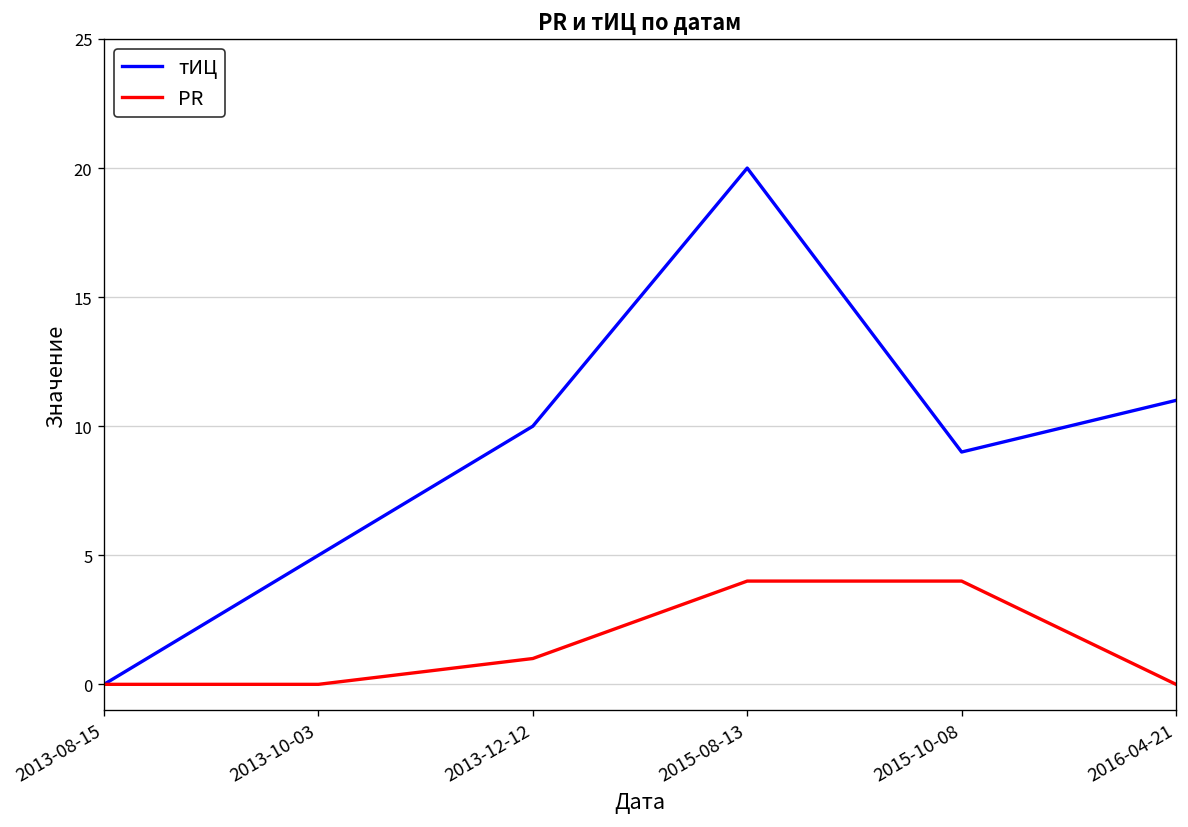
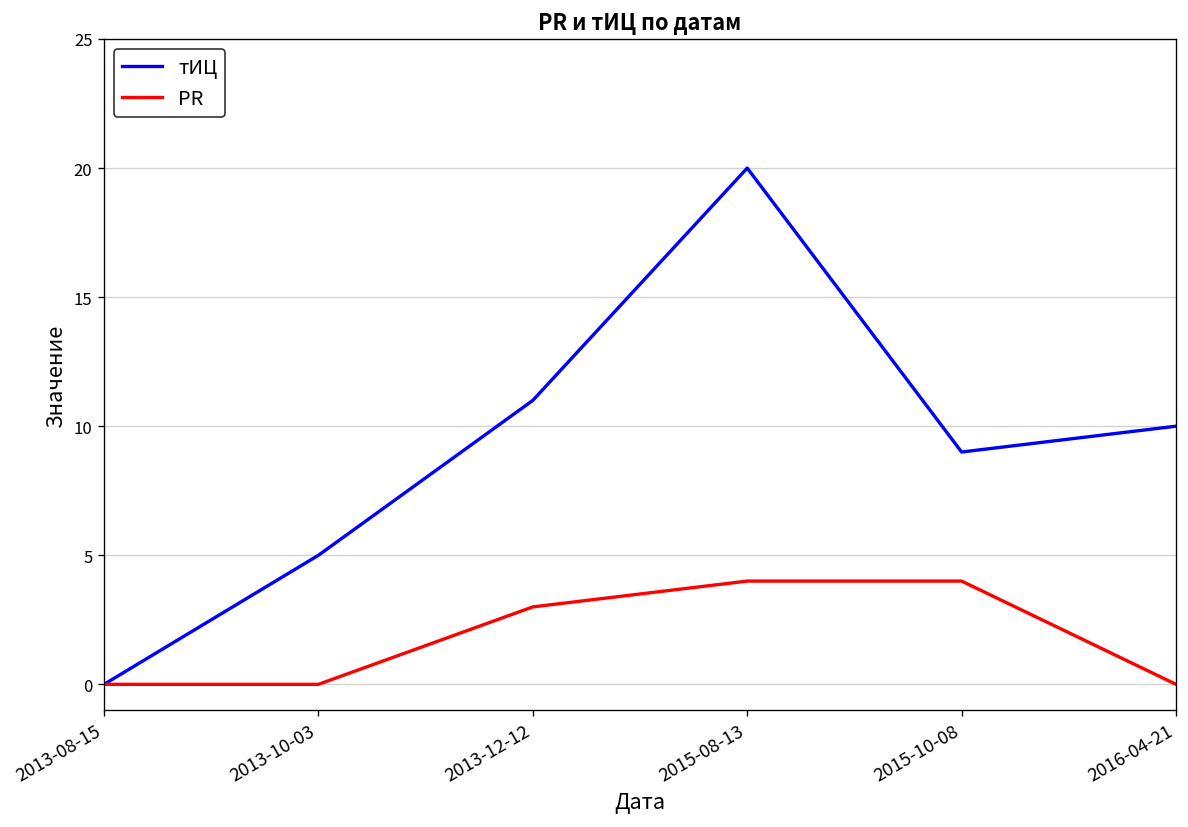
тИЦ, 2013-12-12: 10 -> 11
PR, 2013-12-12: 1 -> 3
тИЦ, 2016-04-21: 11 -> 10
